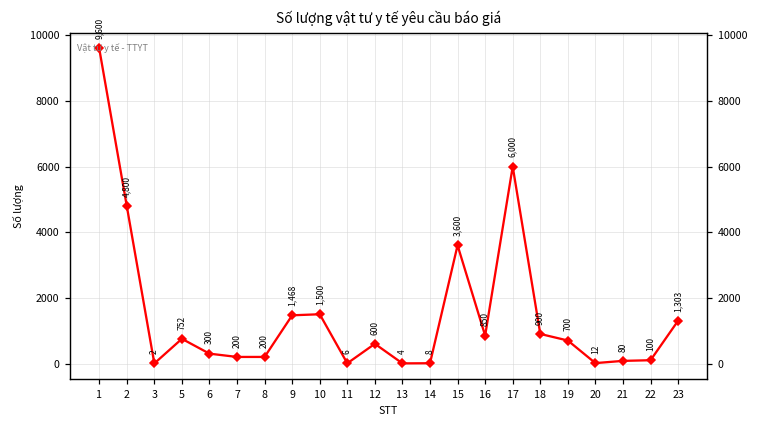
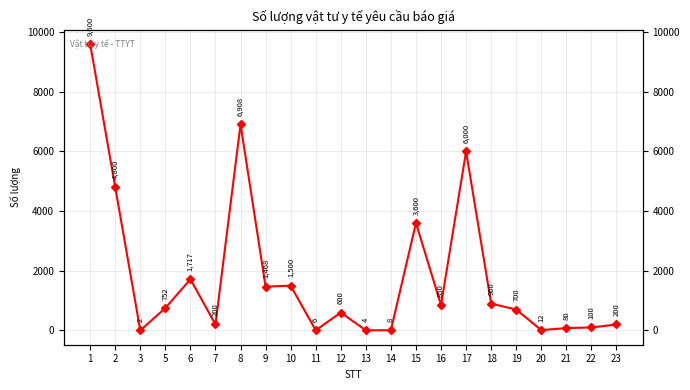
6: 300 -> 1,717
8: 200 -> 6,908
23: 1,303 -> 200
